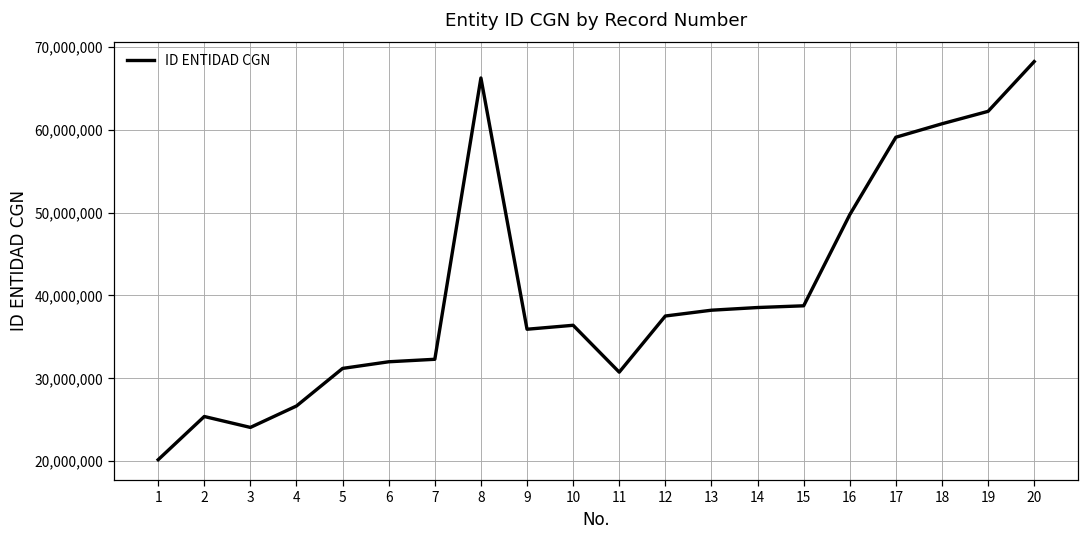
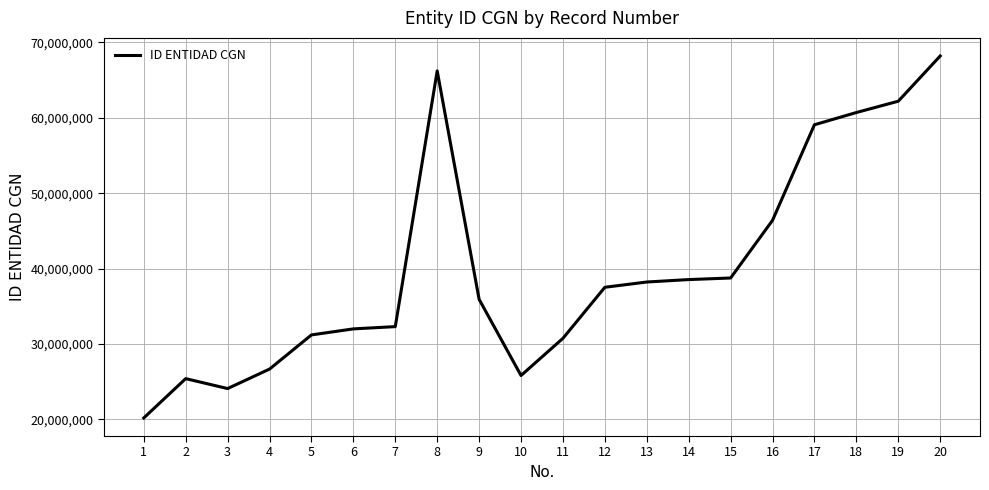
10: 36,000,000 -> 26,000,000
16: 50,000,000 -> 46,000,000
